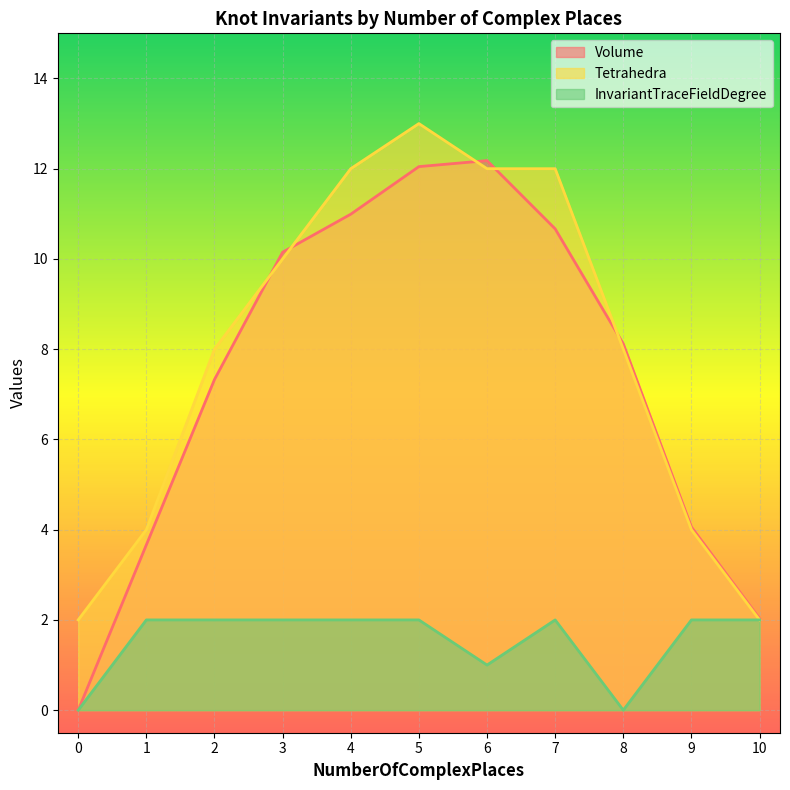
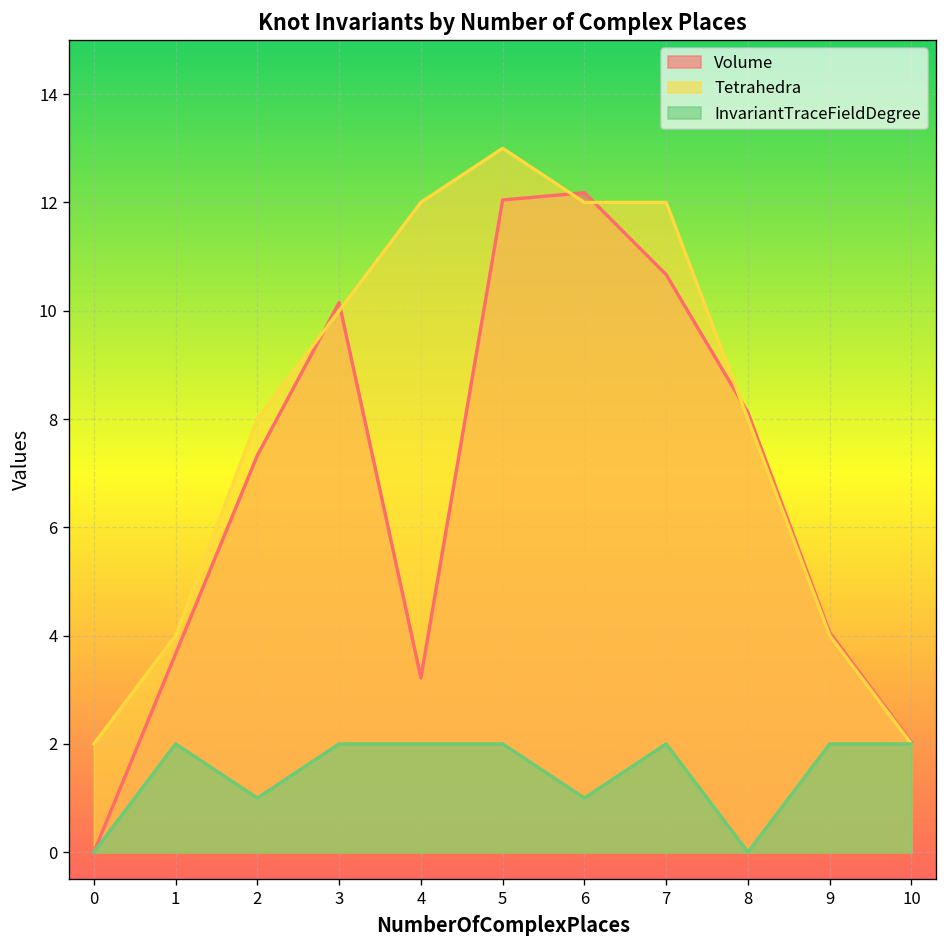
InvariantTraceFieldDegree, 2: 2 -> 1
Volume, 4: 11.0 -> 3.2
